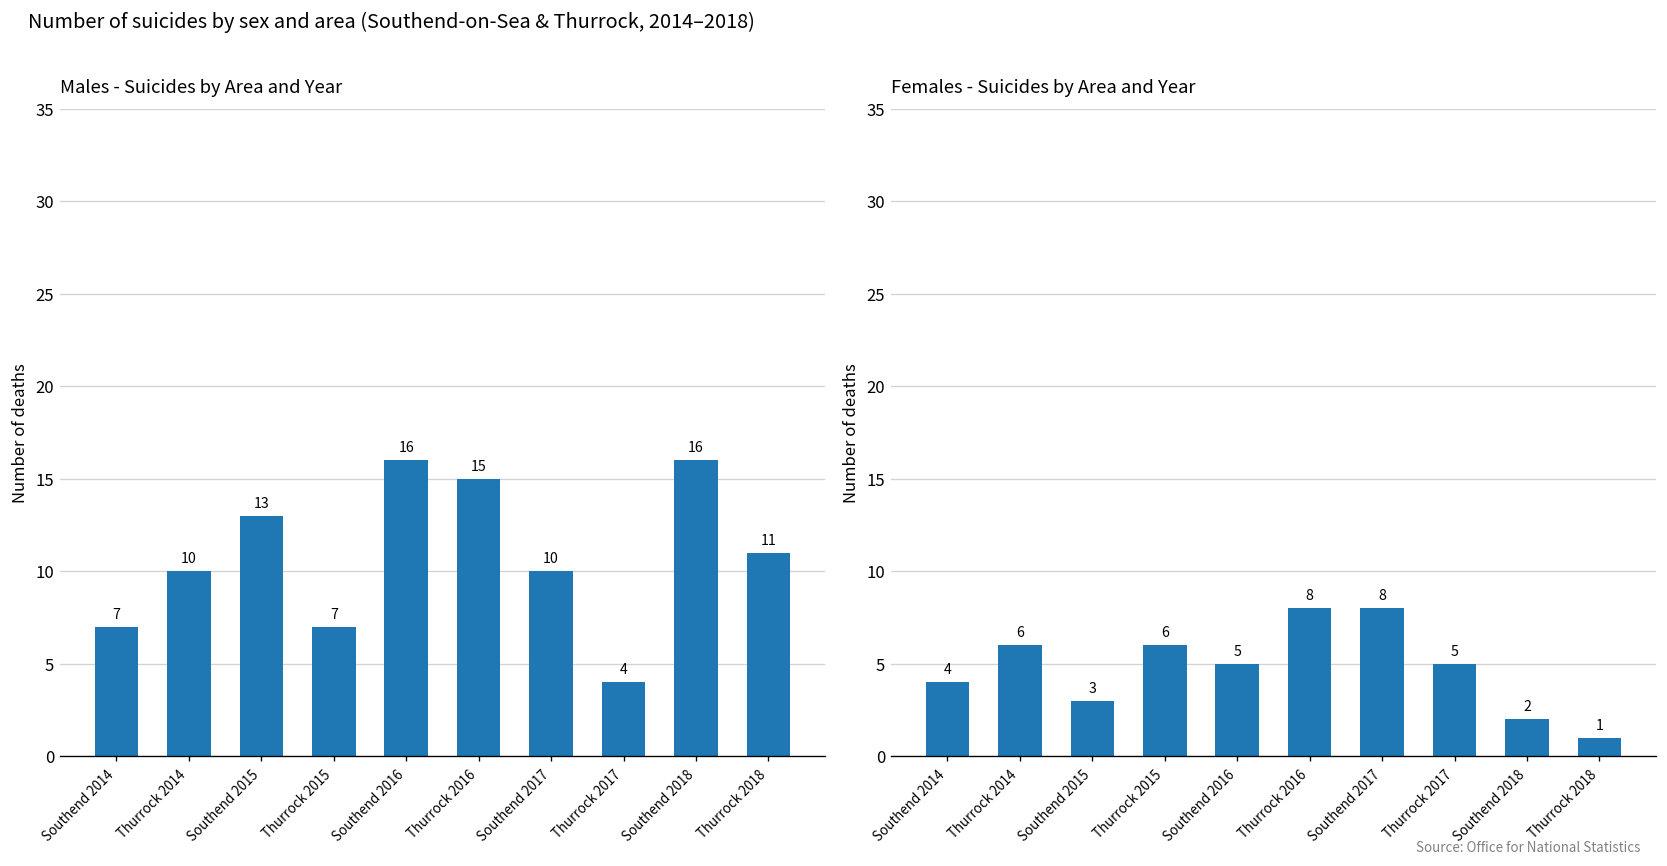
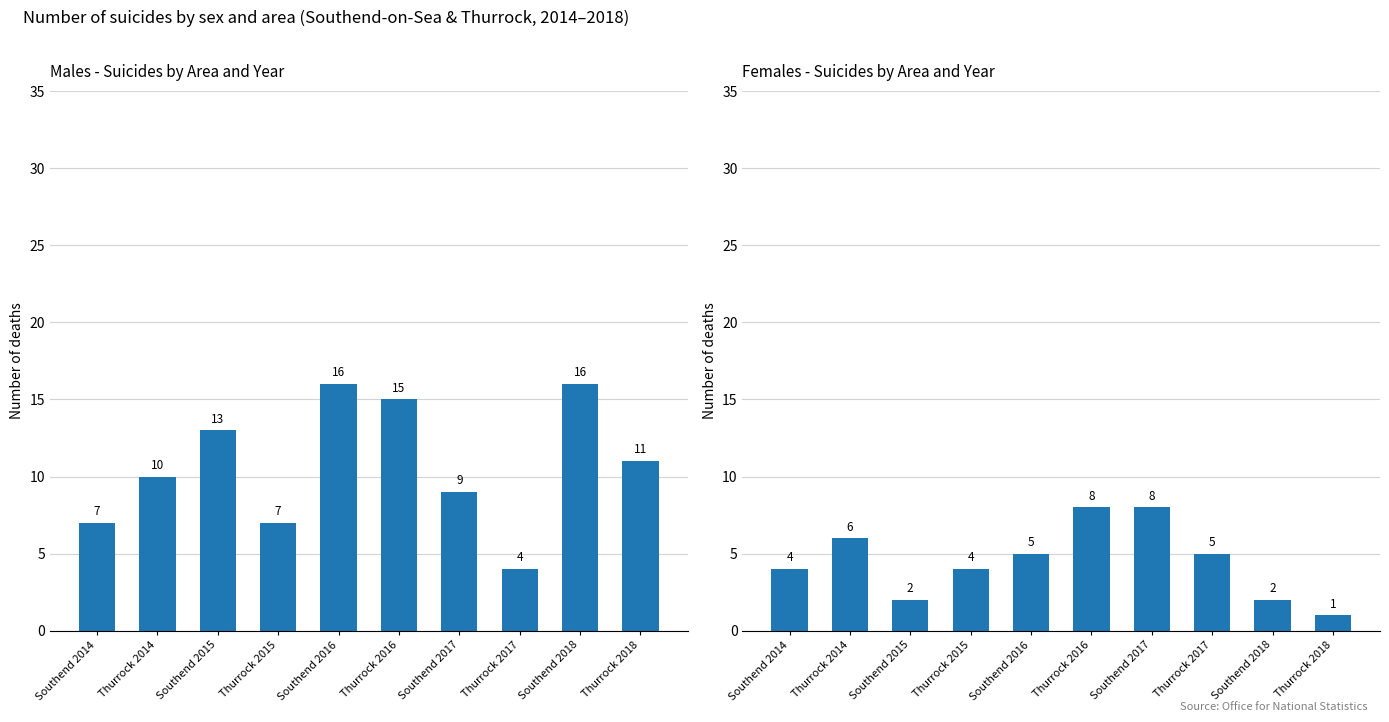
Males - Suicides by Area and Year, Southend 2017: 10 -> 9
Females - Suicides by Area and Year, Southend 2015: 3 -> 2
Females - Suicides by Area and Year, Thurrock 2015: 6 -> 4
